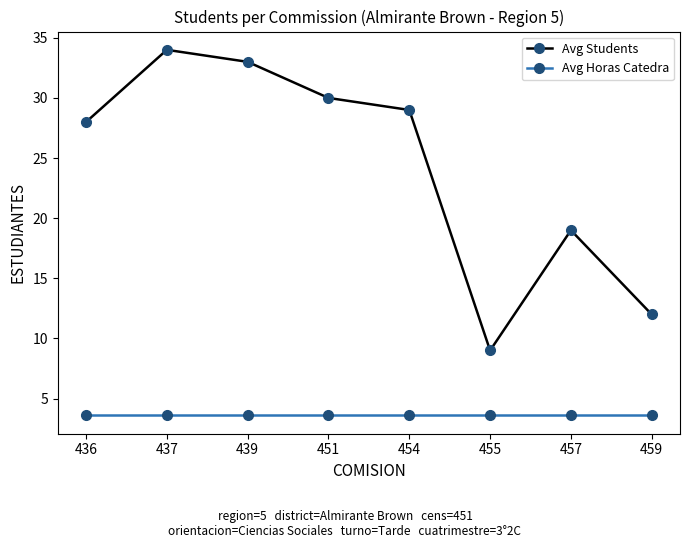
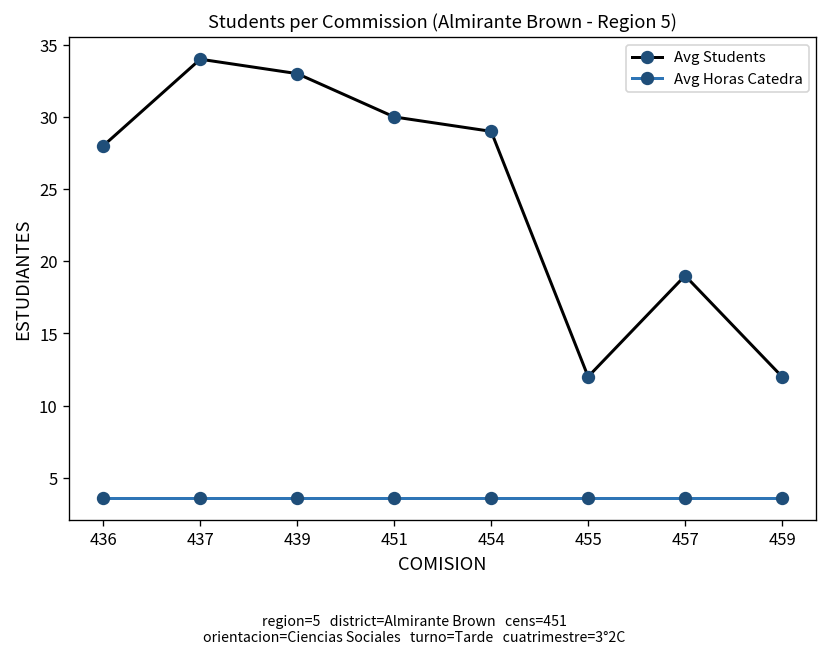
Avg Students, 455: 9 -> 12
